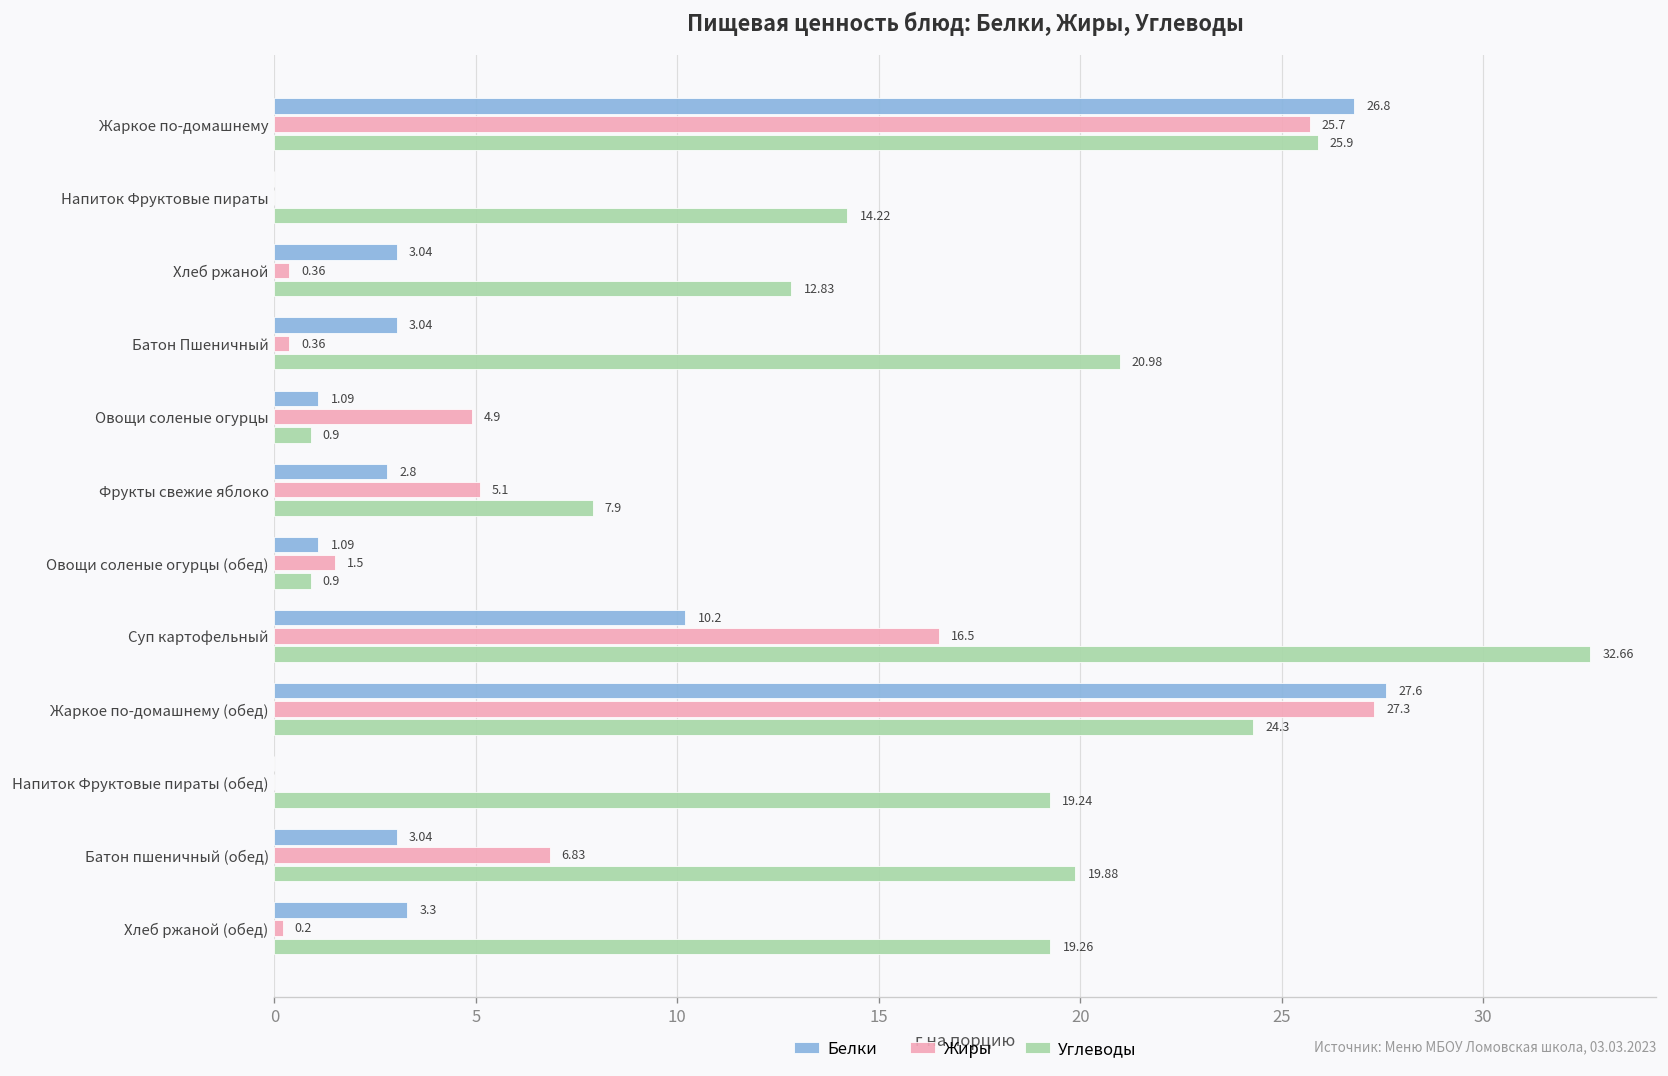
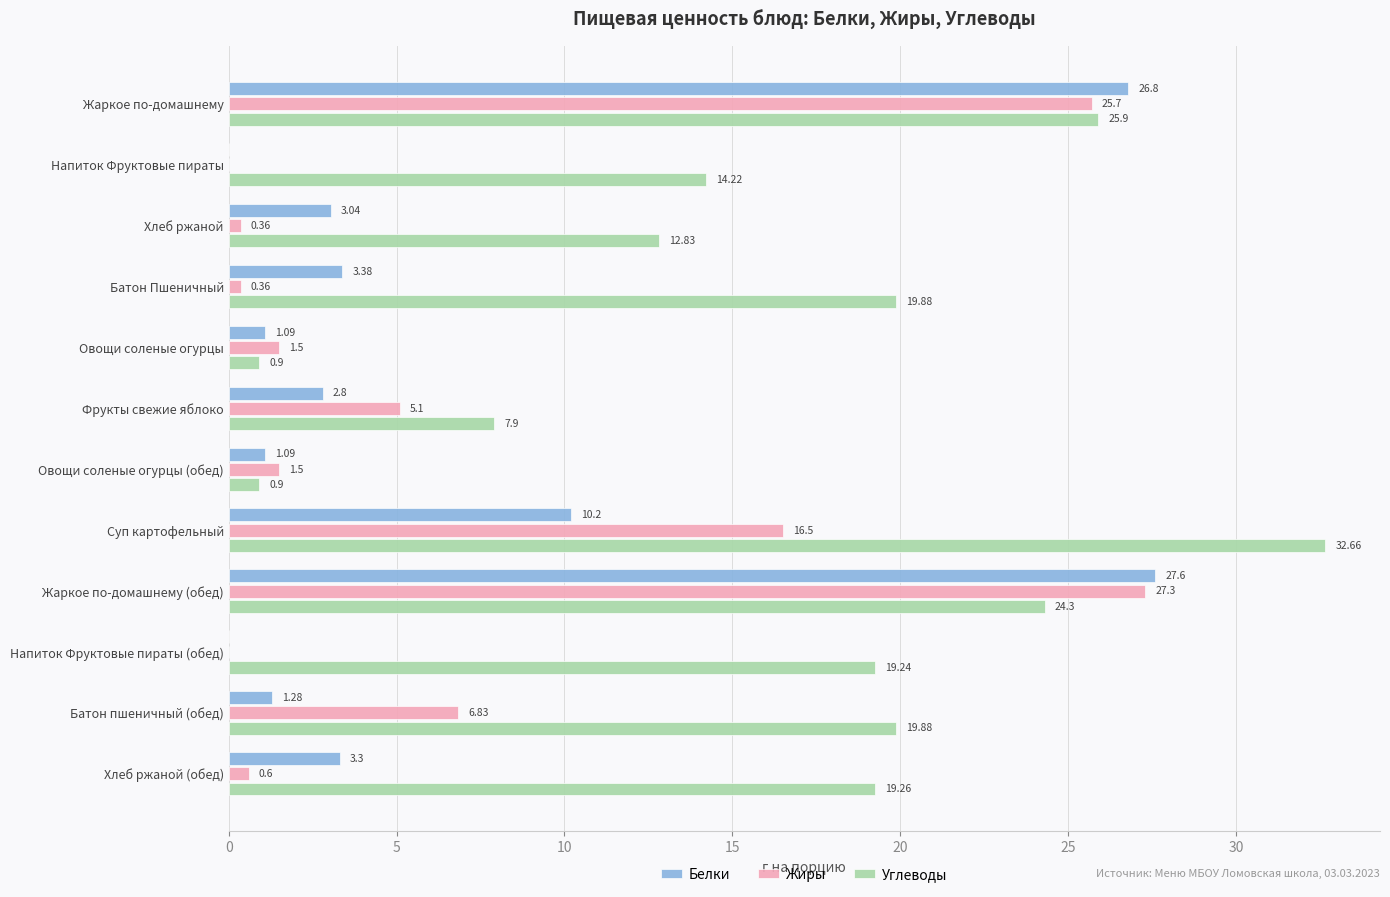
Белки, Батон Пшеничный: 3.04 -> 3.38
Углеводы, Батон Пшеничный: 20.98 -> 19.88
Жиры, Овощи соленые огурцы: 4.9 -> 1.5
Белки, Батон пшеничный (обед): 3.04 -> 1.28
Жиры, Хлеб ржаной (обед): 0.2 -> 0.6
